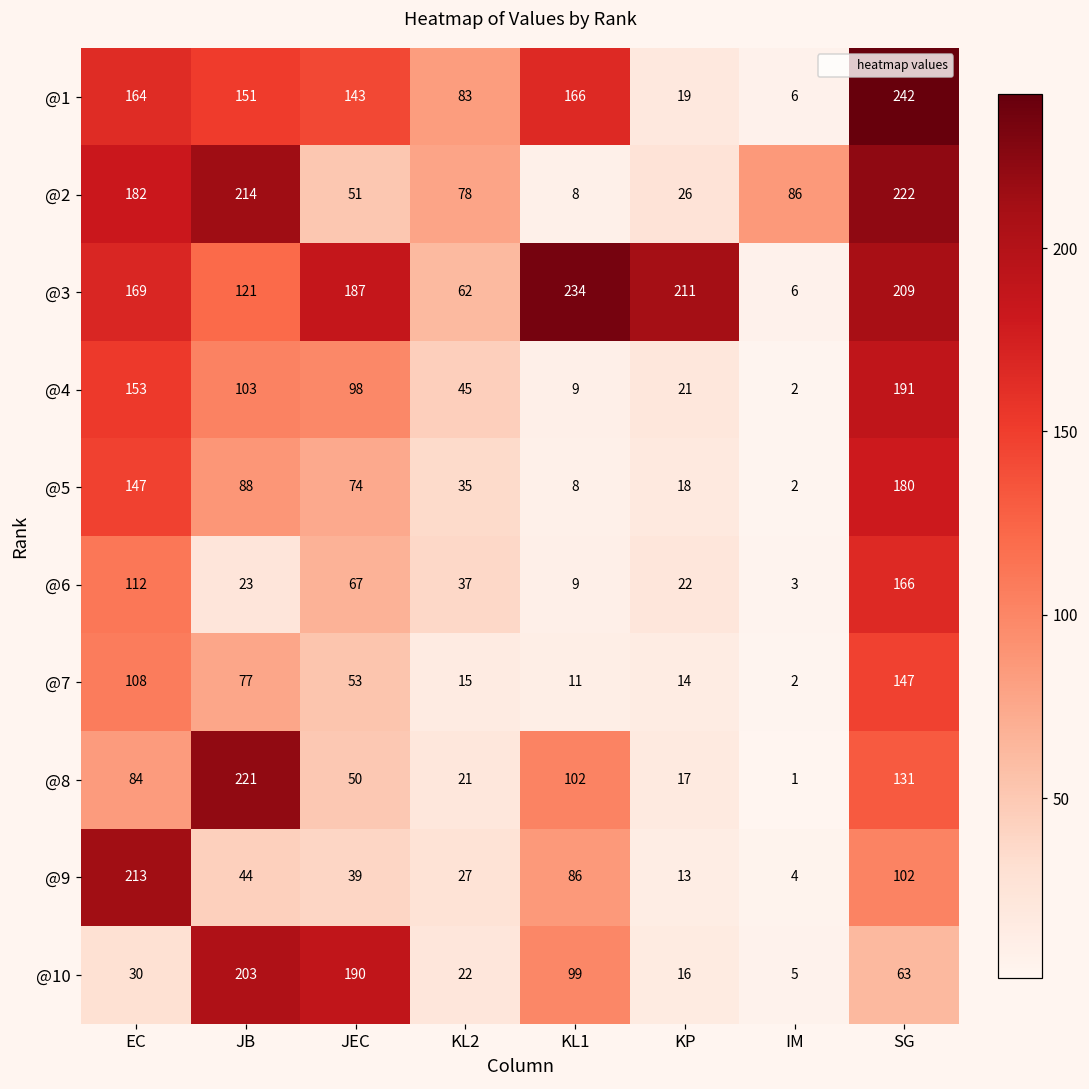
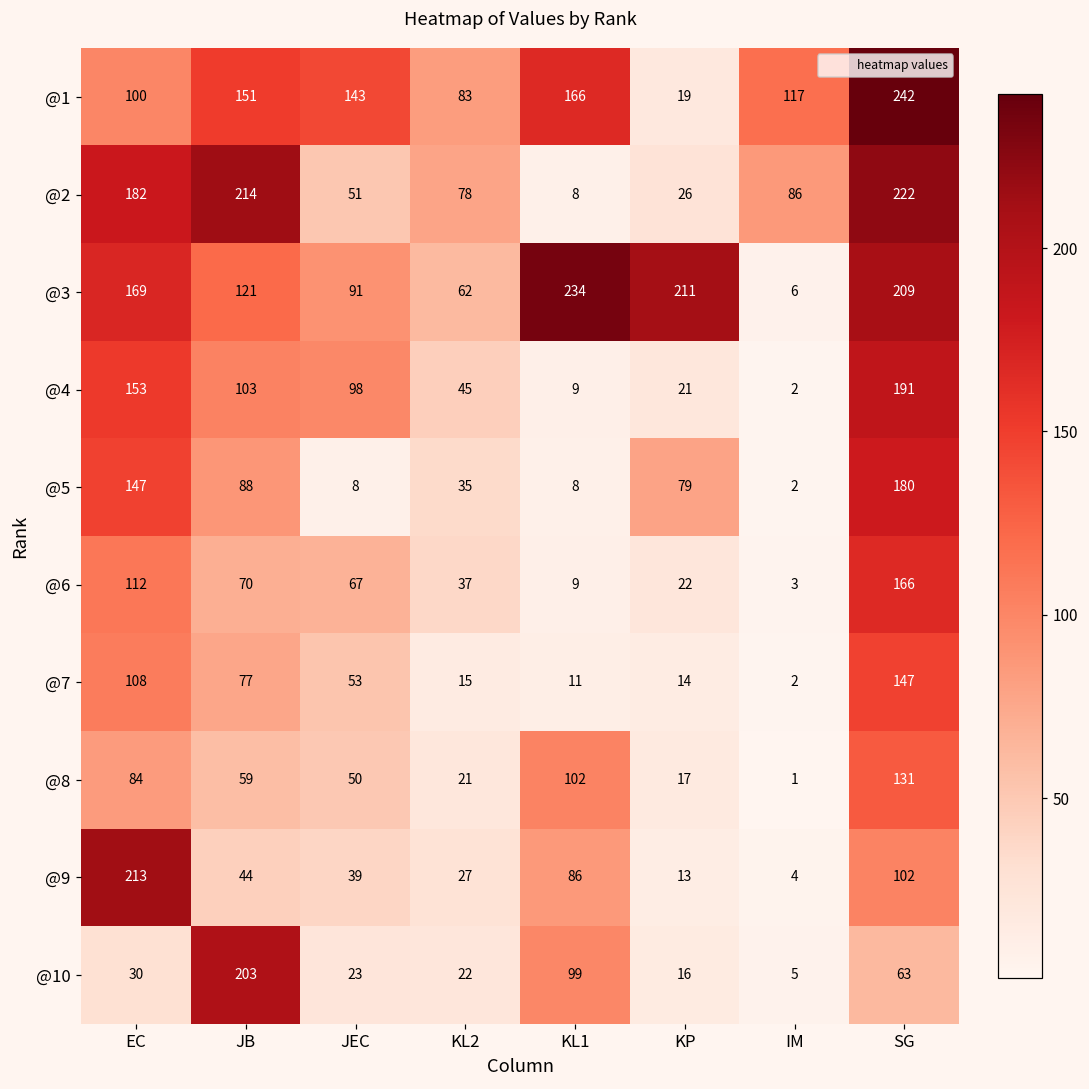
@1, EC: 164 -> 100
@1, IM: 6 -> 117
@3, JEC: 187 -> 91
@5, JEC: 74 -> 8
@5, KP: 18 -> 79
@6, JB: 23 -> 70
@8, JB: 221 -> 59
@10, JEC: 190 -> 23
